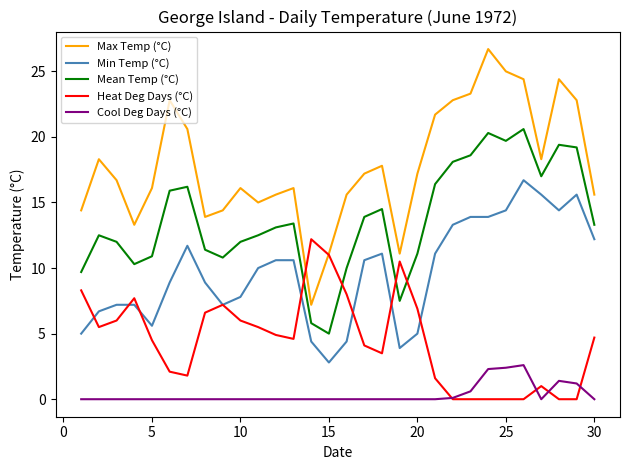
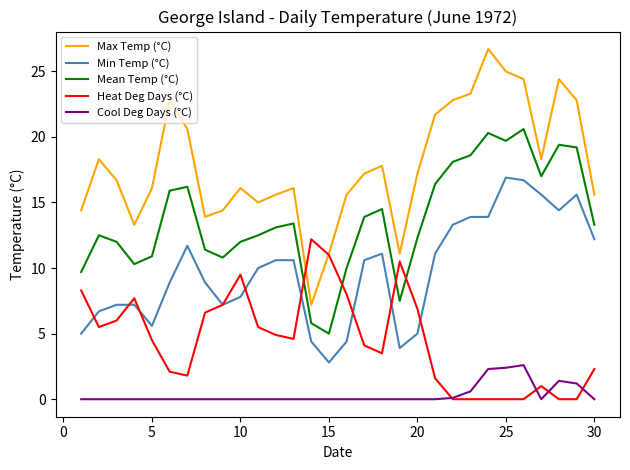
Heat Deg Days (°C), 10: 6.0 -> 9.5
Mean Temp (°C), 20: 11.1 -> 12.3
Min Temp (°C), 25: 14.4 -> 16.9
Heat Deg Days (°C), 30: 4.7 -> 2.3
